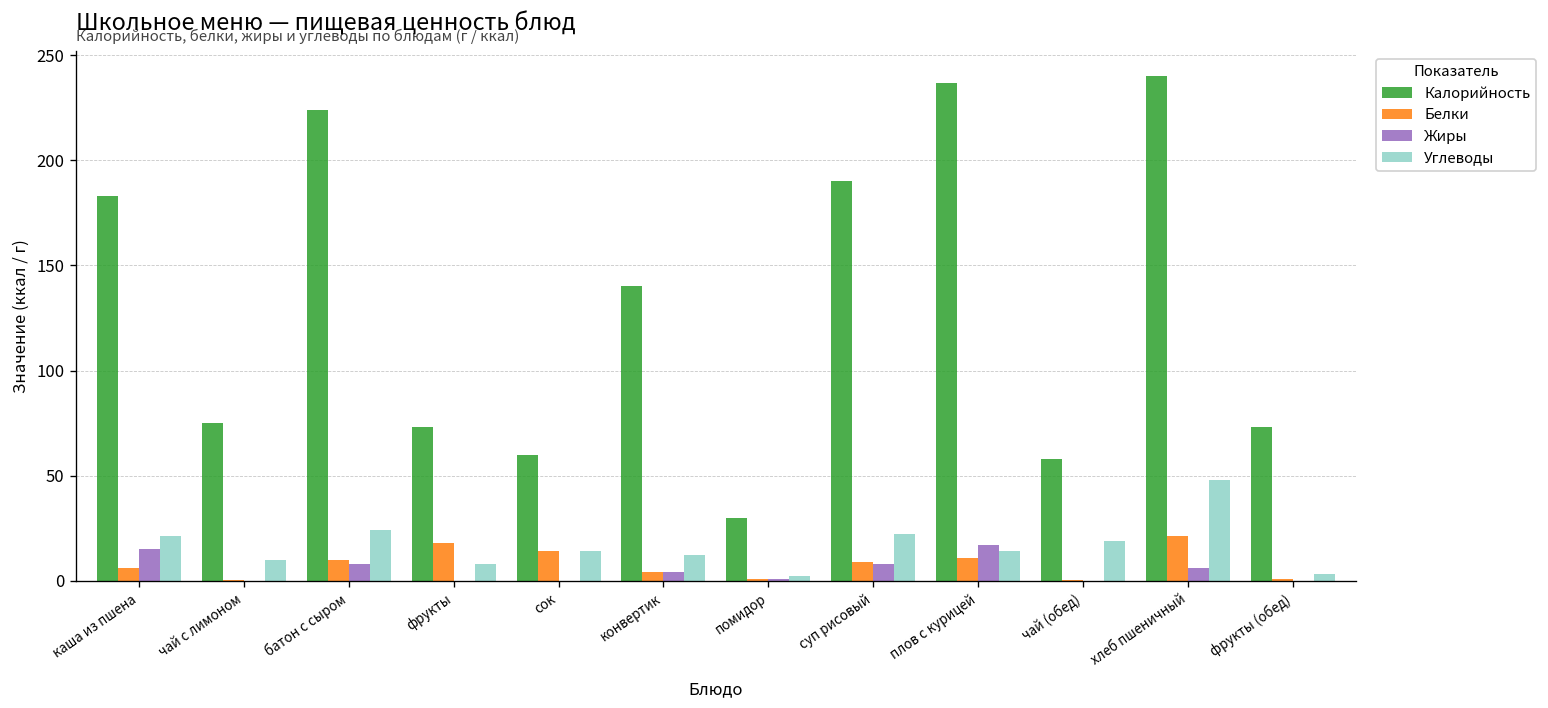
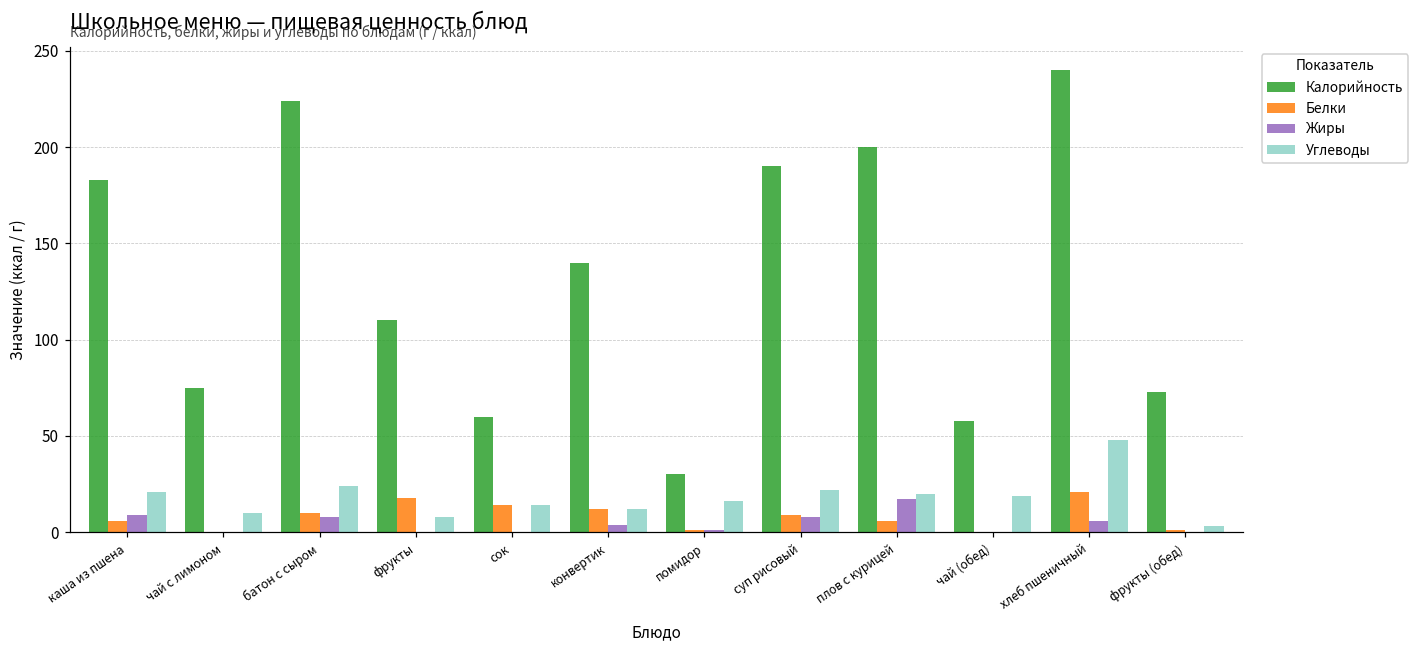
Жиры, каша из пшена: 15 -> 9
Калорийность, фрукты: 73 -> 110
Белки, конвертик: 4 -> 12
Углеводы, помидор: 2 -> 16
Калорийность, плов с курицей: 237 -> 200
Белки, плов с курицей: 11 -> 6
Углеводы, плов с курицей: 14 -> 20
